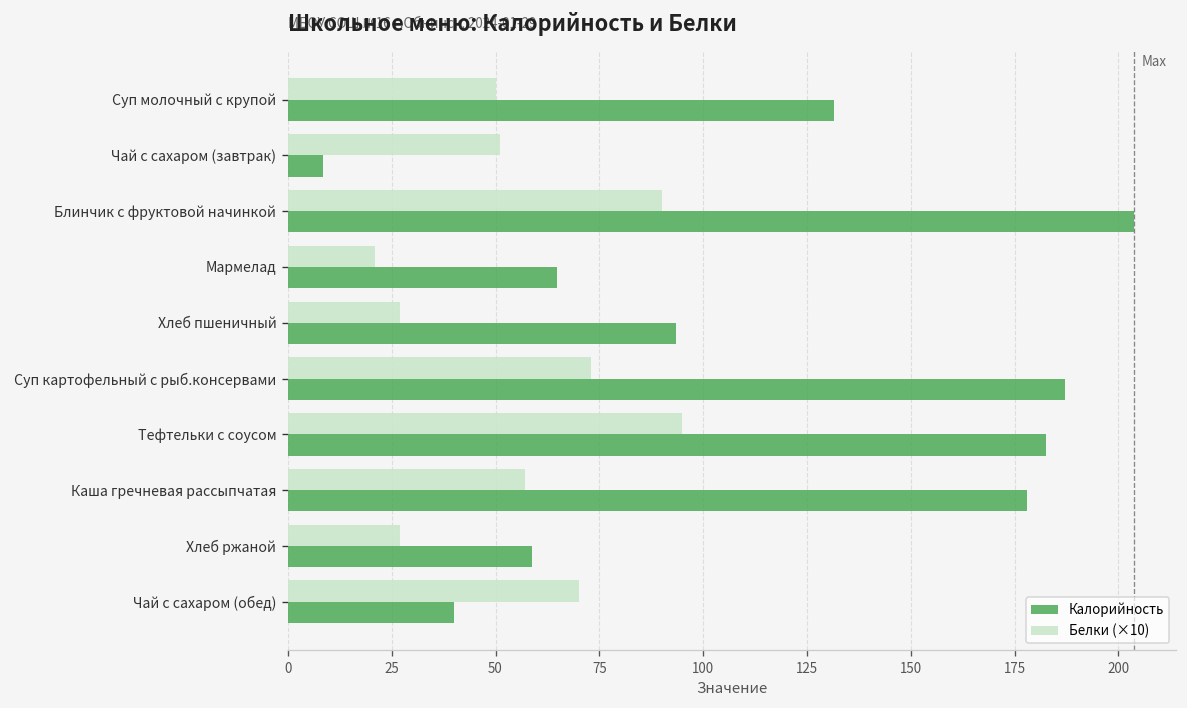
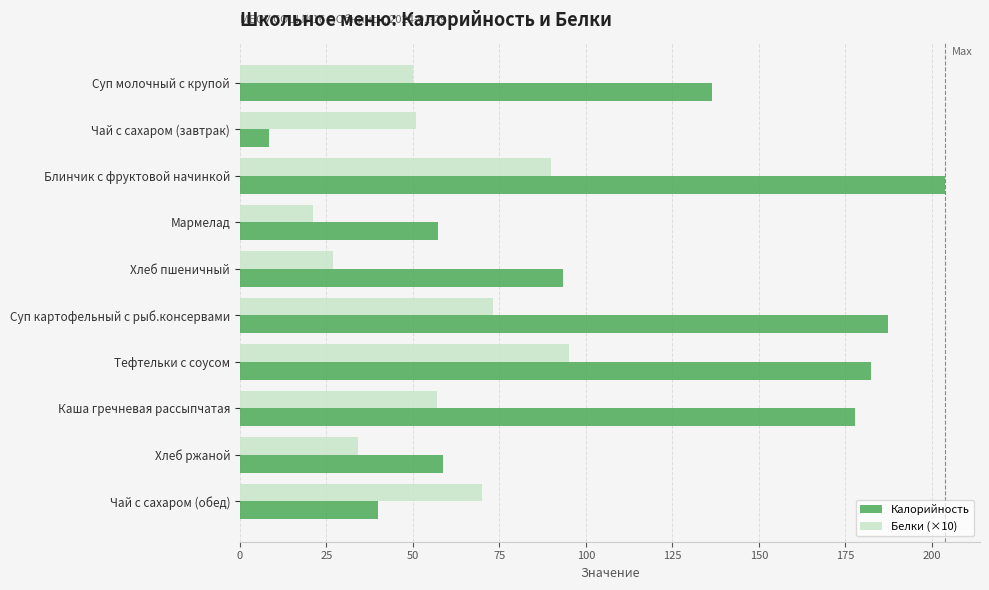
Калорийность, Суп молочный с крупой: 132 -> 137
Калорийность, Мармелад: 65 -> 57
Белки (×10), Хлеб ржаной: 27 -> 34
